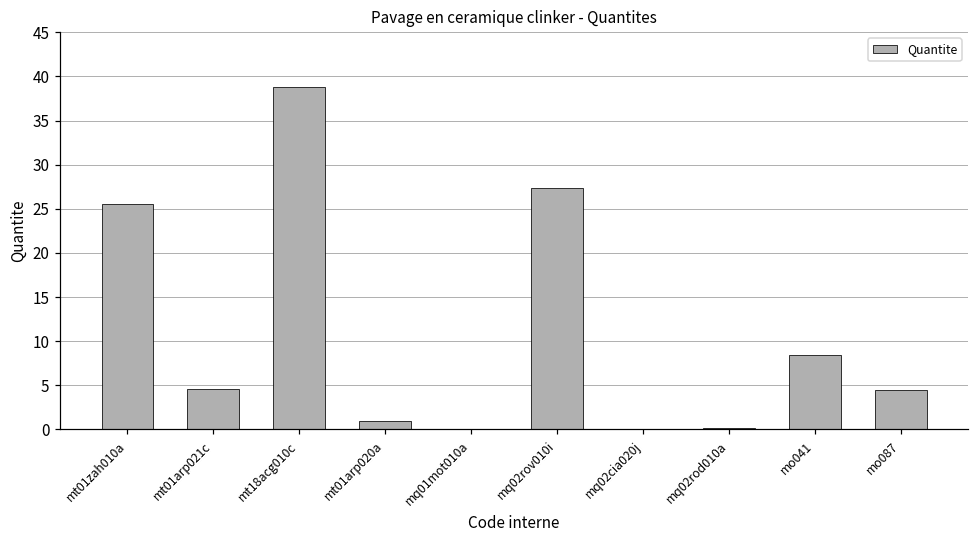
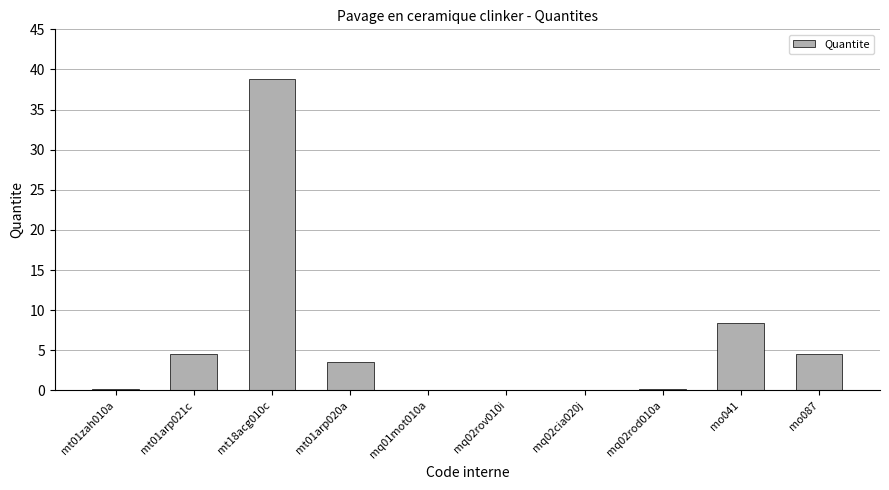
mt01zah010a: 26 -> 0
mt01arp020a: 1 -> 4
mq02rov010i: 27 -> 0
